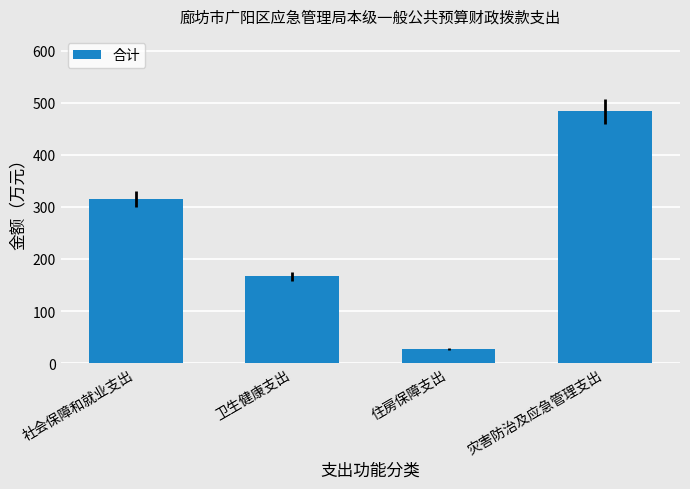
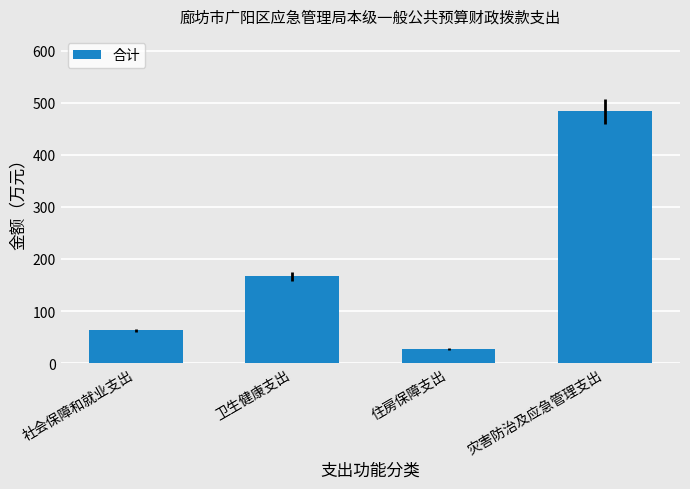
社会保障和就业支出: 310 -> 60
